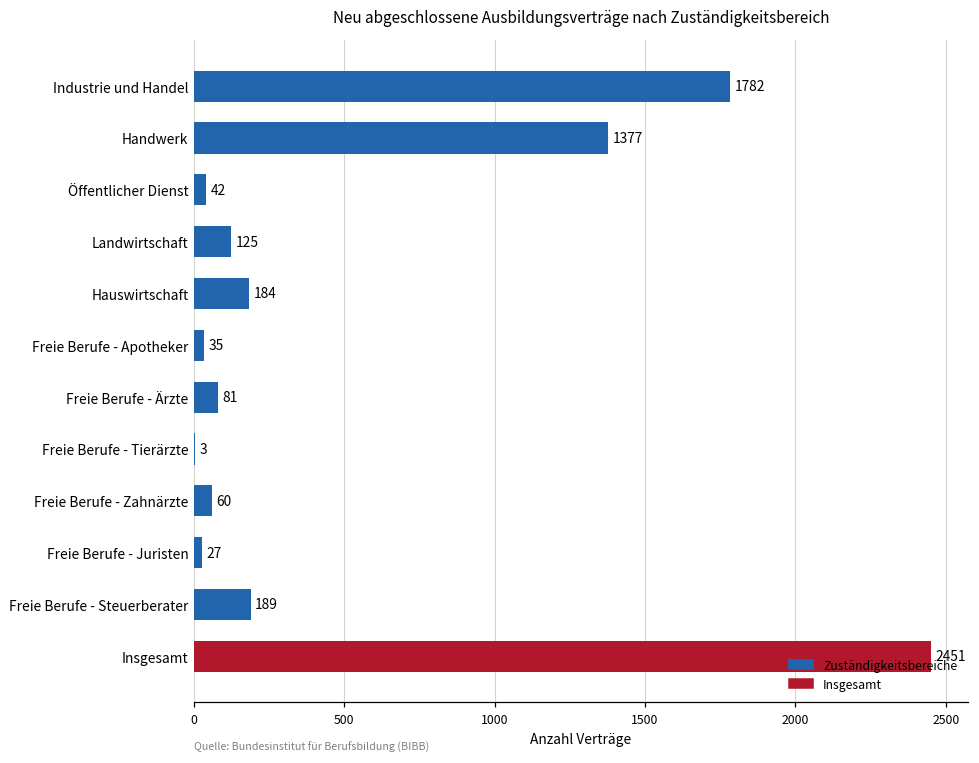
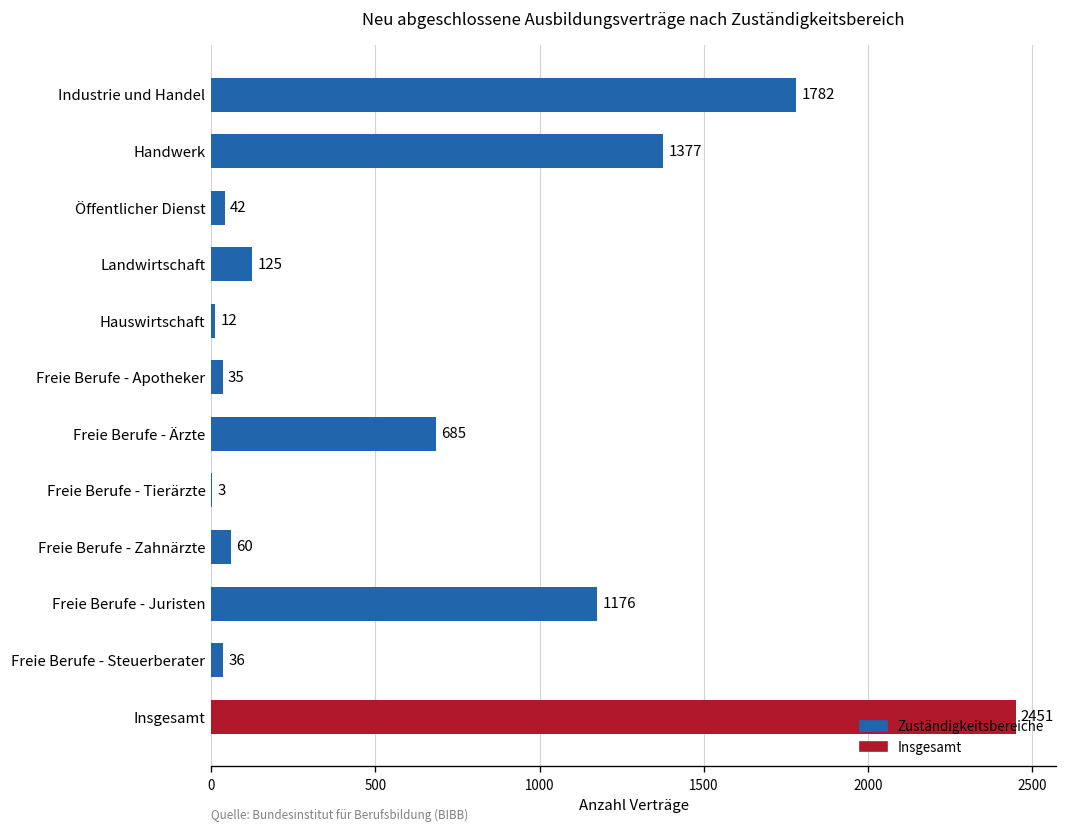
Hauswirtschaft: 184 -> 12
Freie Berufe - Ärzte: 81 -> 685
Freie Berufe - Juristen: 27 -> 1176
Freie Berufe - Steuerberater: 189 -> 36
